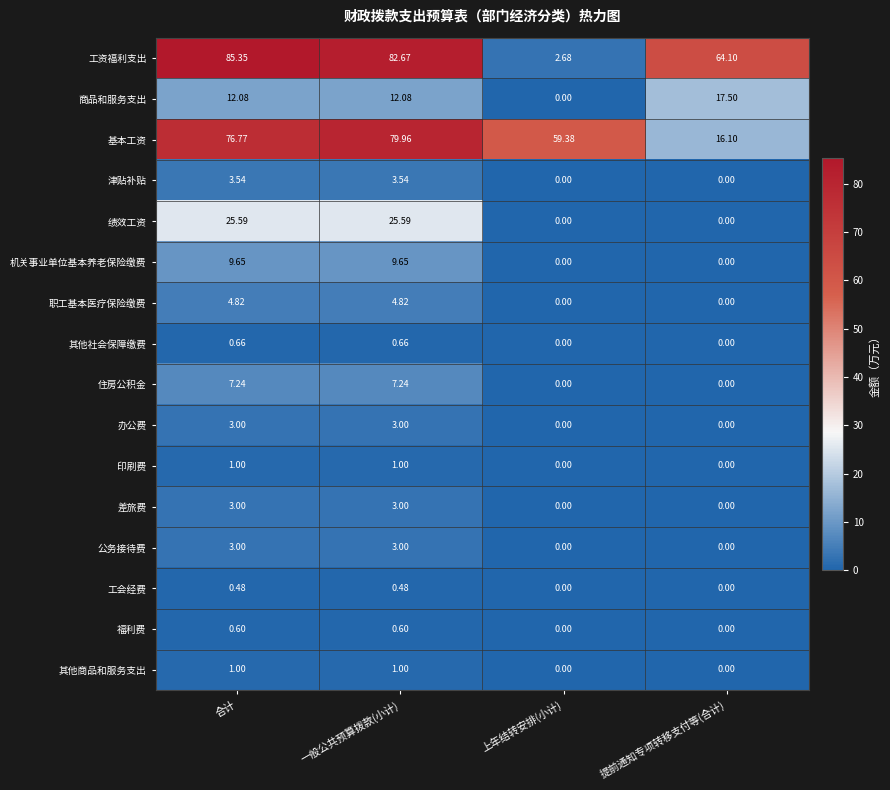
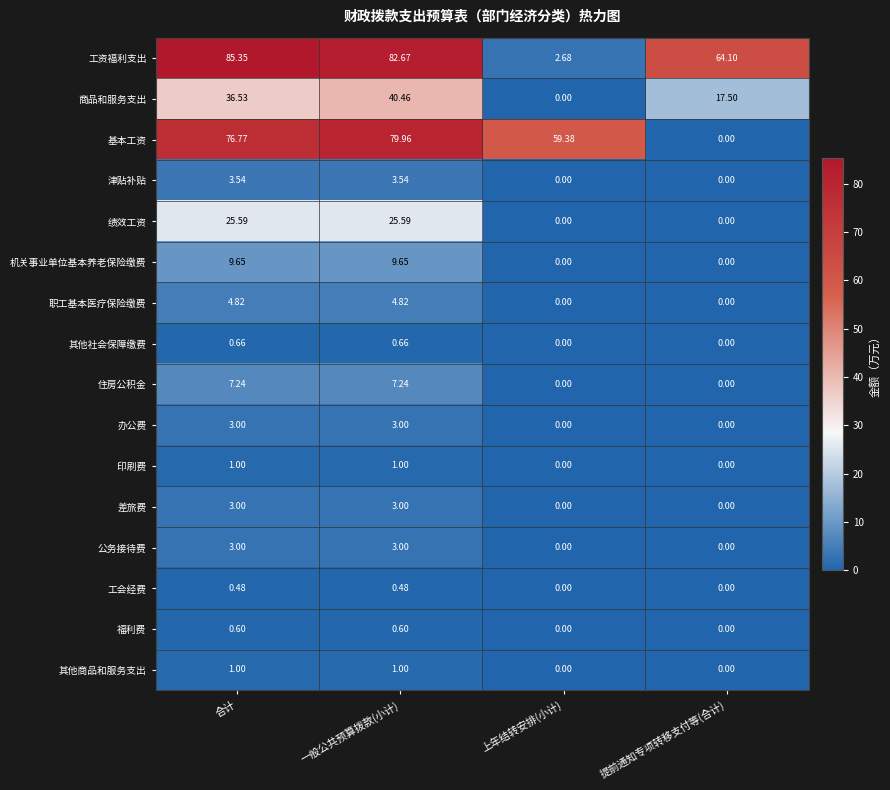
商品和服务支出, 合计: 12.08 -> 36.53
商品和服务支出, 一般公共预算拨款(小计): 12.08 -> 40.46
基本工资, 提前通知专项转移支付等(合计): 16.10 -> 0.00
